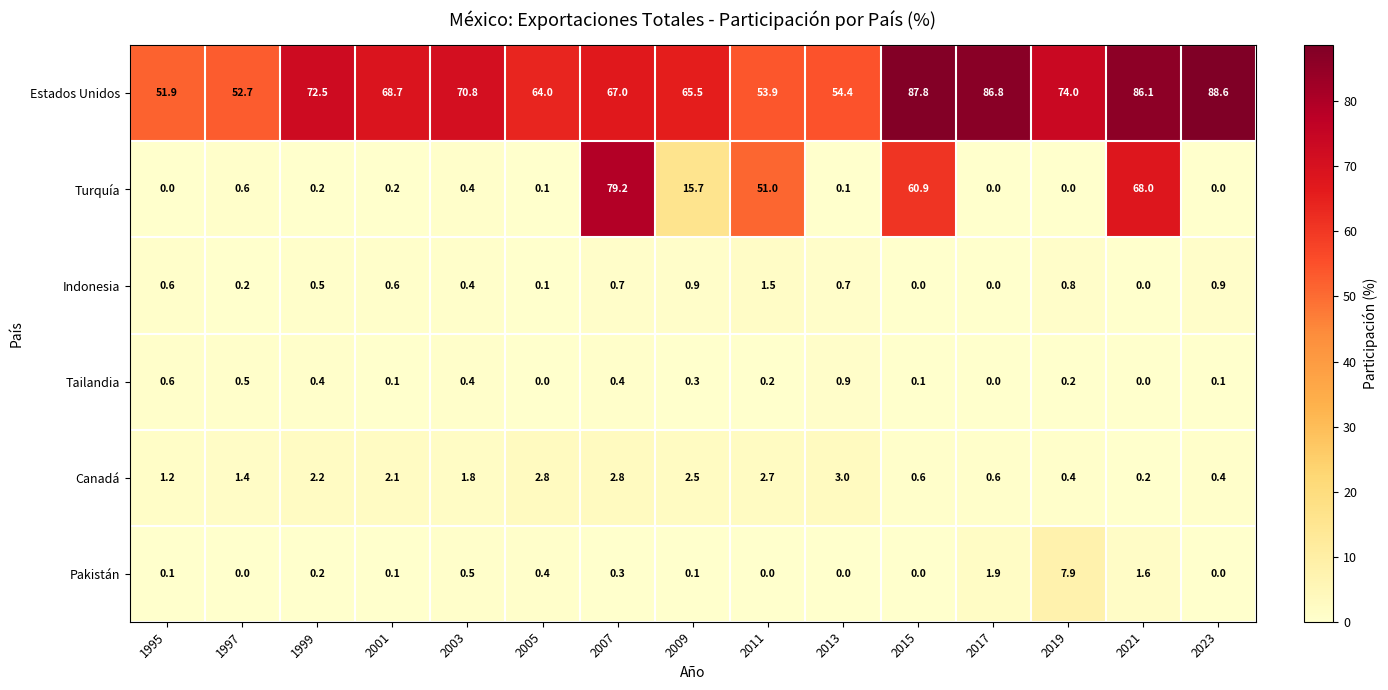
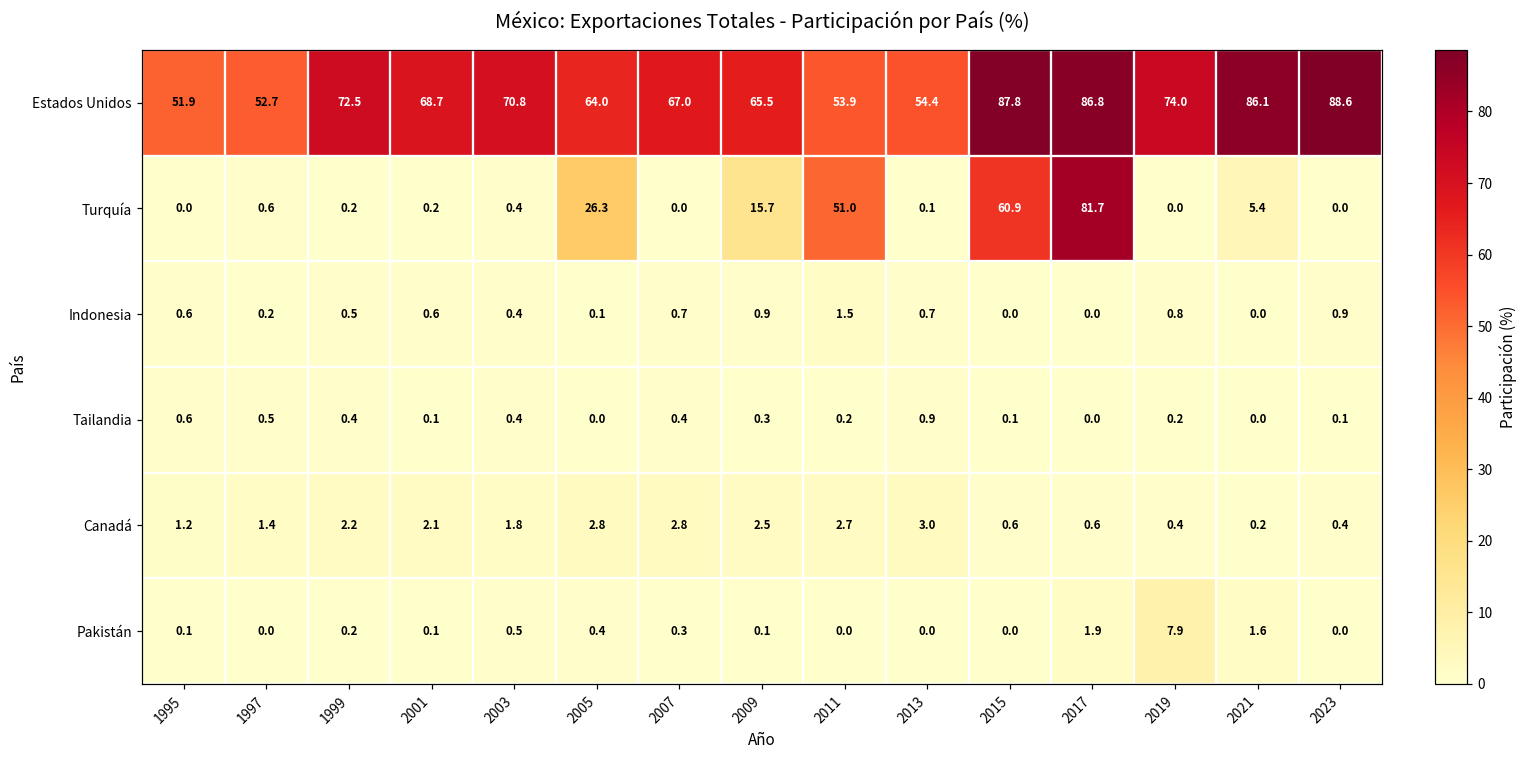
Turquía, 2005: 0.1 -> 26.3
Turquía, 2007: 79.2 -> 0.0
Turquía, 2017: 0.0 -> 81.7
Turquía, 2021: 68.0 -> 5.4
